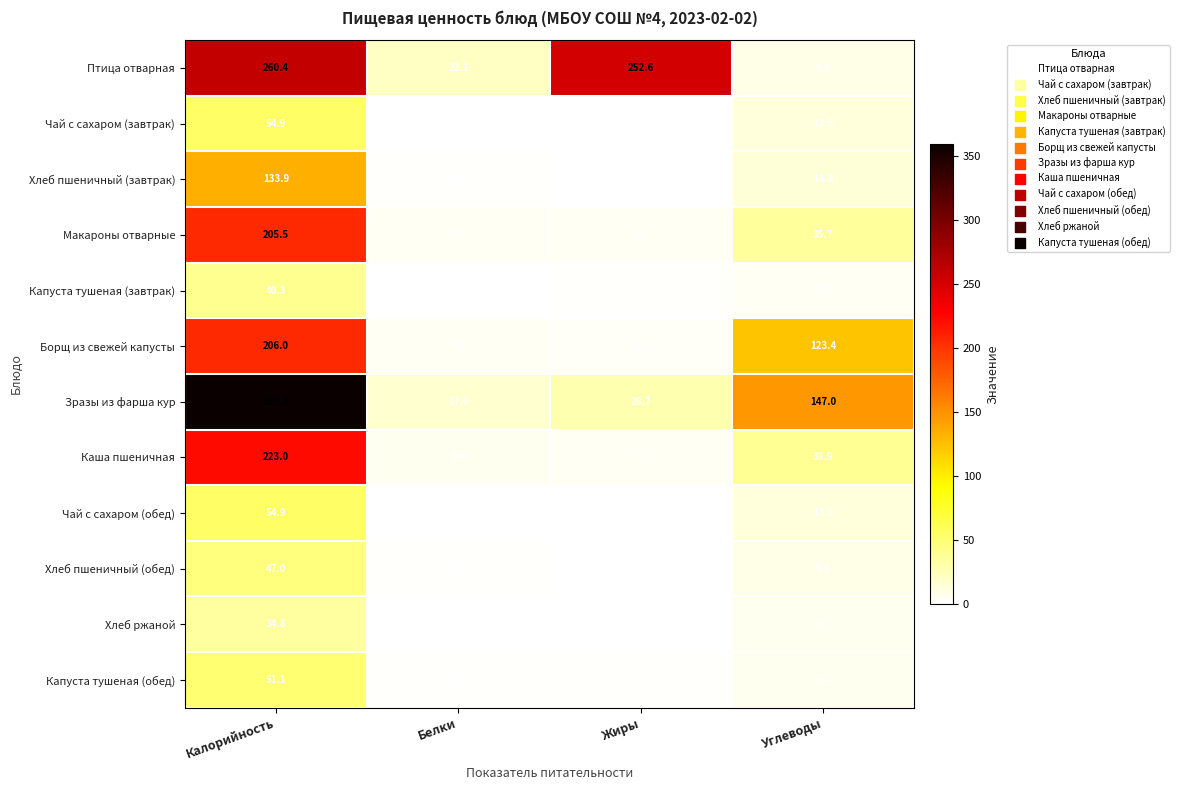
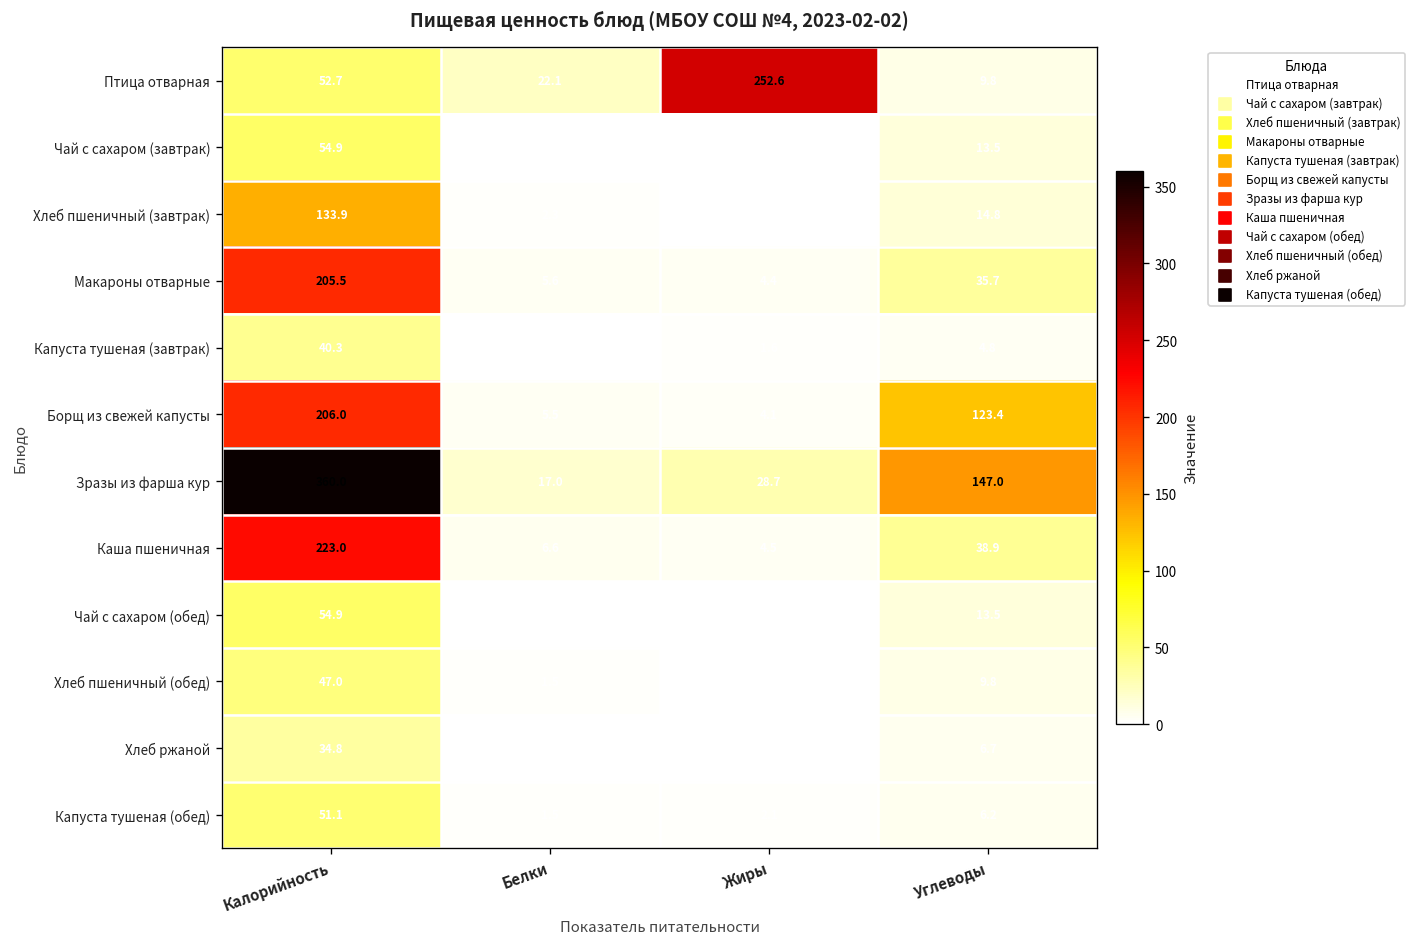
Птица отварная, Калорийность: 260.4 -> 52.7
